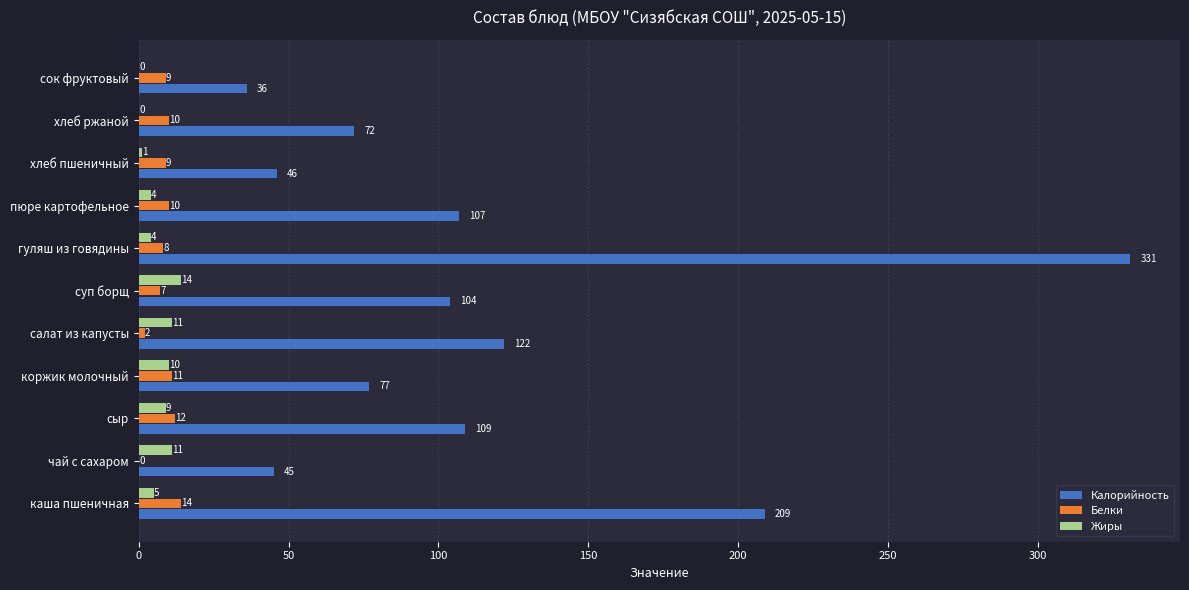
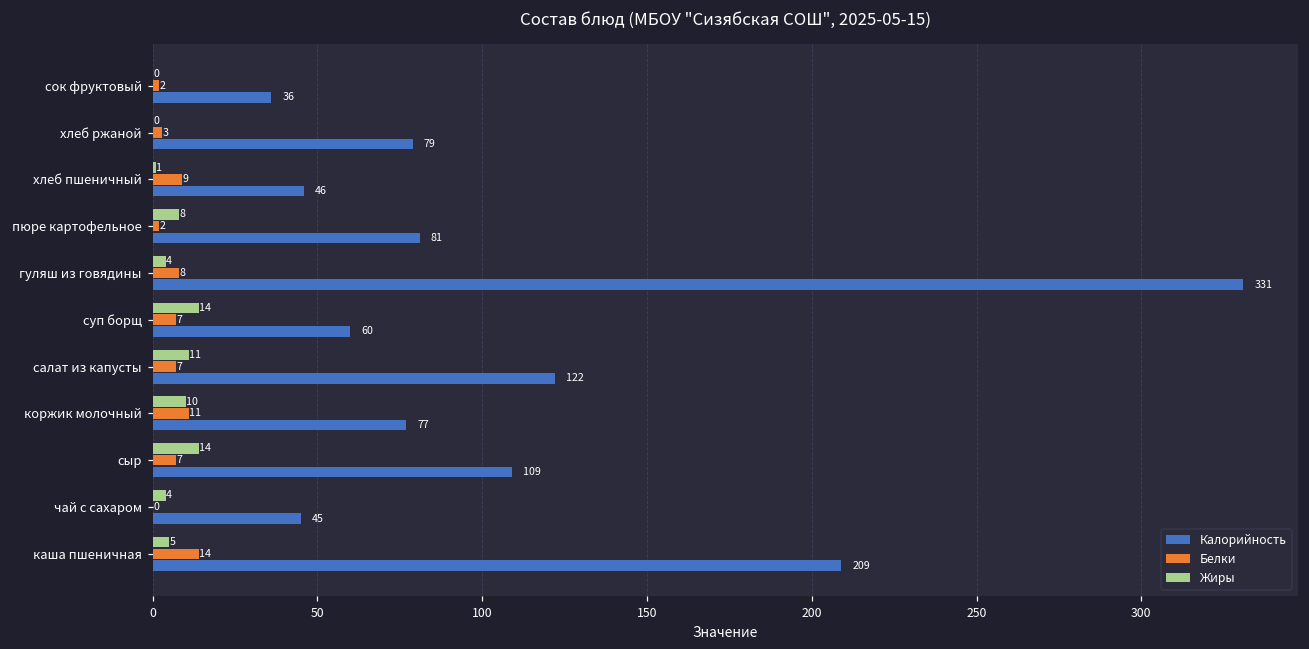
Белки, сок фруктовый: 9 -> 2
Белки, хлеб ржаной: 10 -> 3
Калорийность, хлеб ржаной: 72 -> 79
Жиры, пюре картофельное: 4 -> 8
Белки, пюре картофельное: 10 -> 2
Калорийность, пюре картофельное: 107 -> 81
Калорийность, суп борщ: 104 -> 60
Белки, салат из капусты: 2 -> 7
Жиры, сыр: 9 -> 14
Белки, сыр: 12 -> 7
Жиры, чай с сахаром: 11 -> 4
